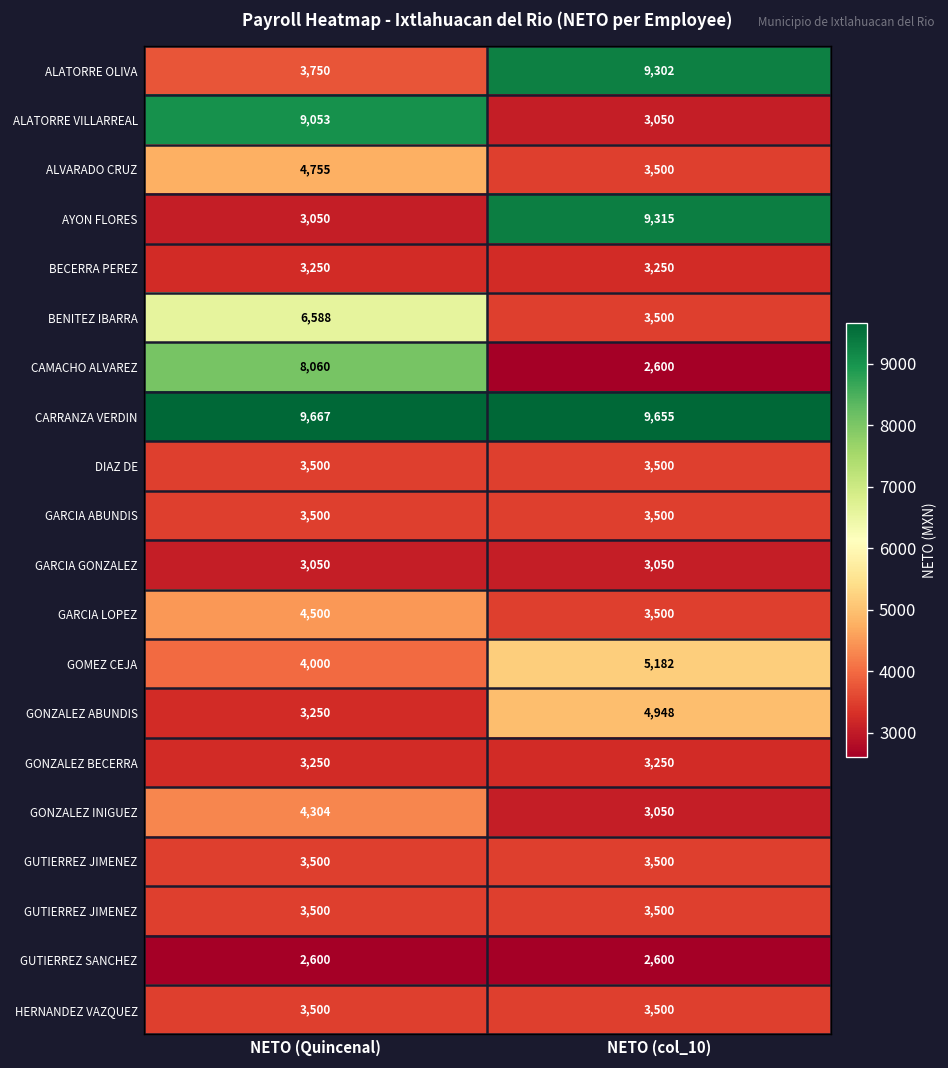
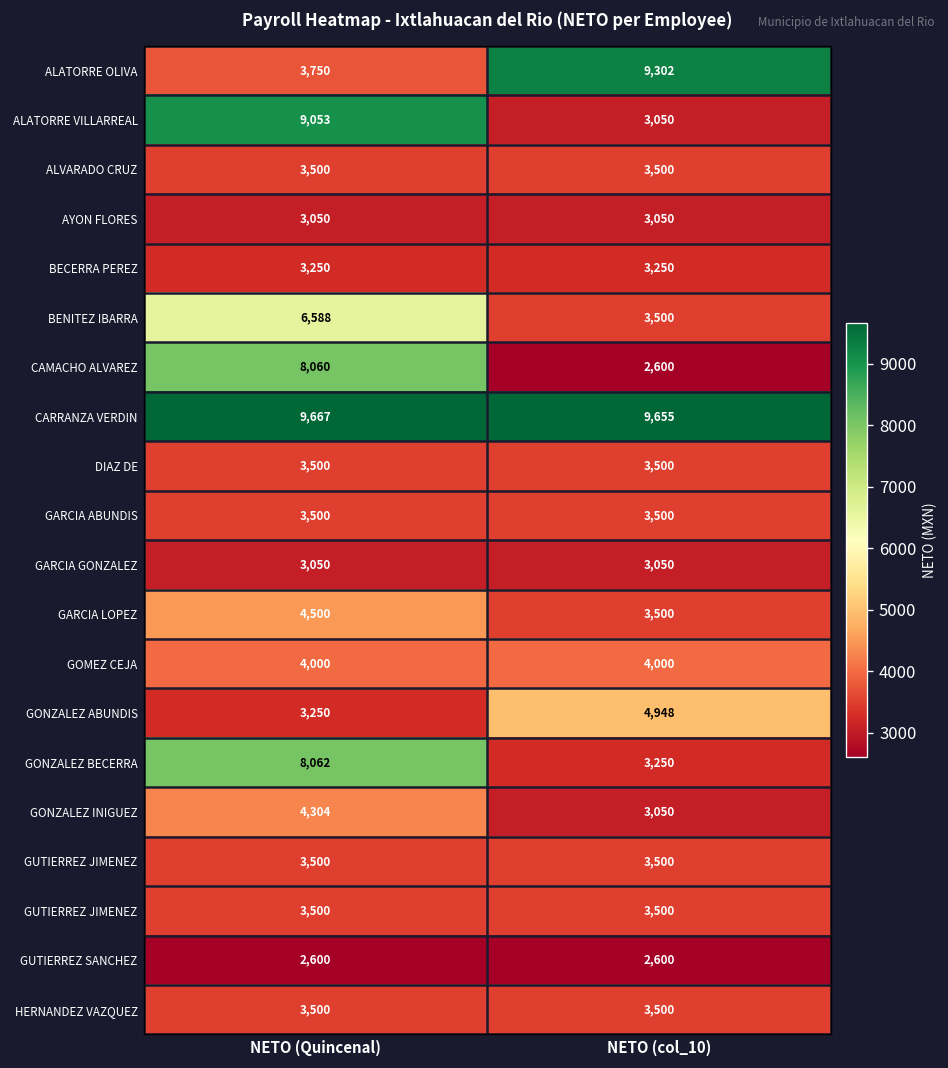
ALVARADO CRUZ, NETO (Quincenal): 4,755 -> 3,500
AYON FLORES, NETO (col_10): 9,315 -> 3,050
GOMEZ CEJA, NETO (col_10): 5,182 -> 4,000
GONZALEZ BECERRA, NETO (Quincenal): 3,250 -> 8,062
